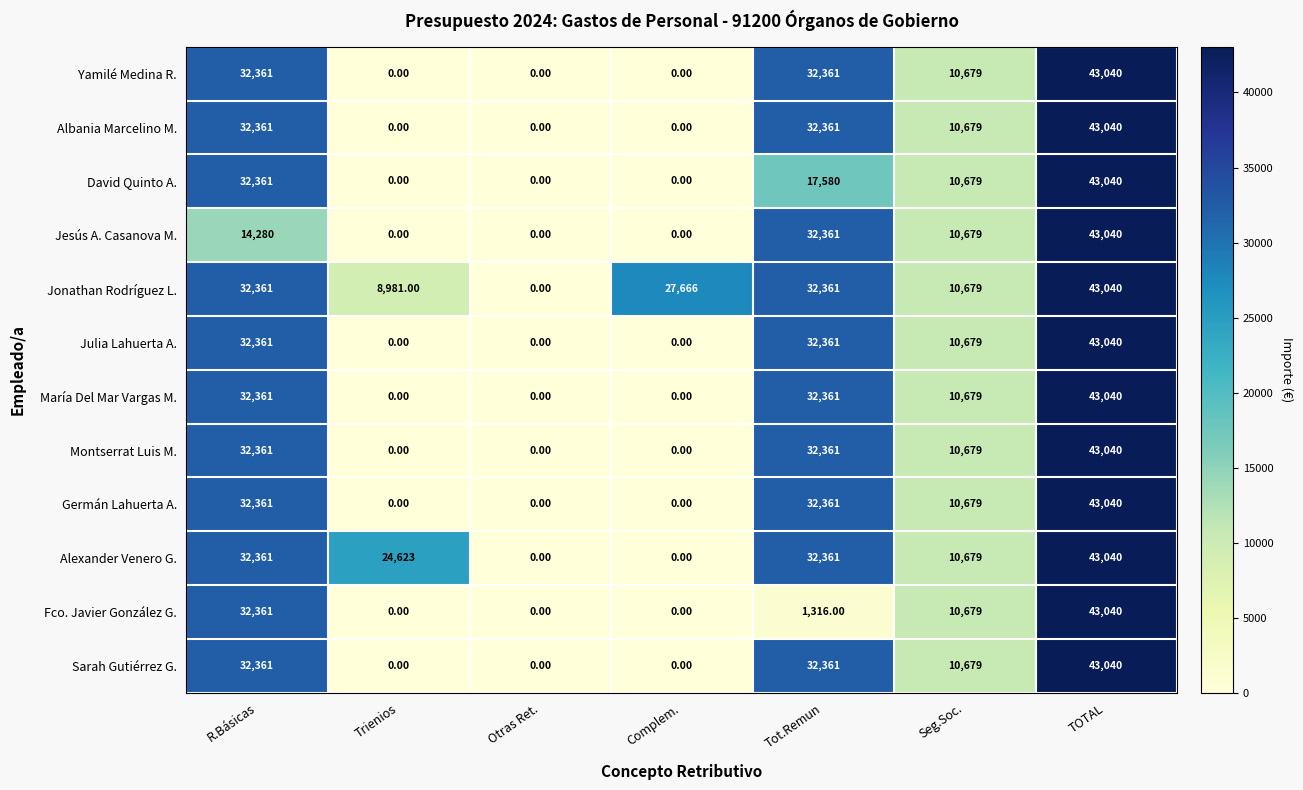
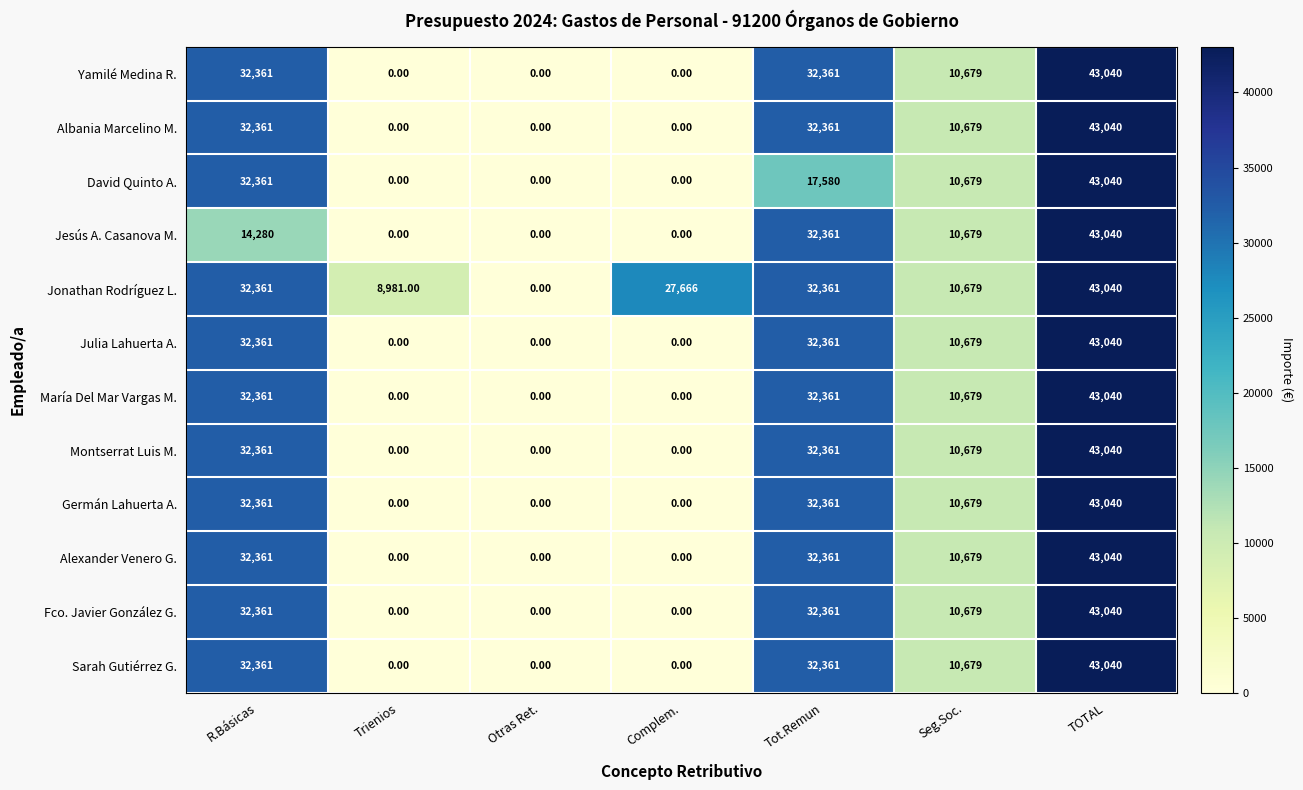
Alexander Venero G., Trienios: 24,623 -> 0.00
Fco. Javier González G., Tot.Remun: 1,316.00 -> 32,361
